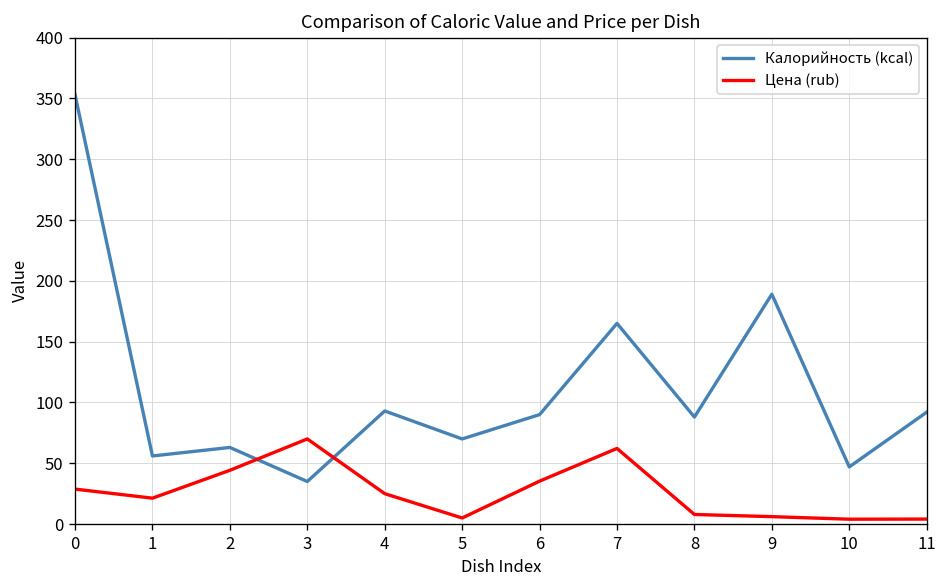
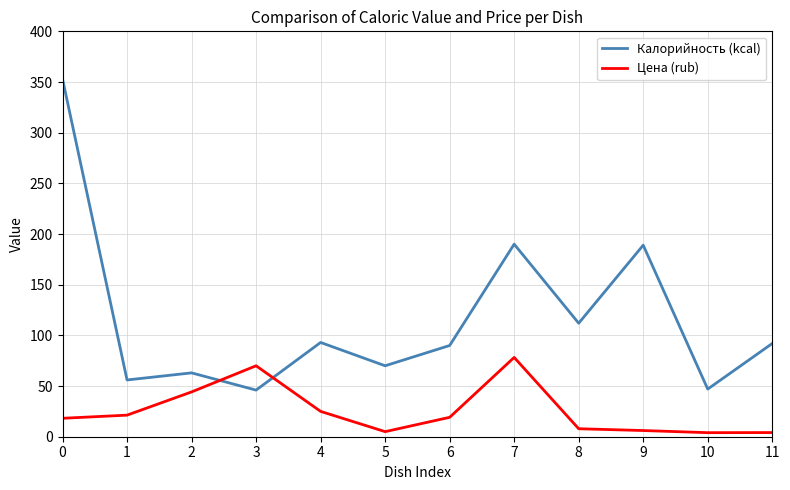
Цена (rub), 0: 29 -> 18
Калорийность (kcal), 3: 35 -> 46
Цена (rub), 6: 35 -> 19
Калорийность (kcal), 7: 165 -> 190
Цена (rub), 7: 62 -> 78
Калорийность (kcal), 8: 88 -> 112
